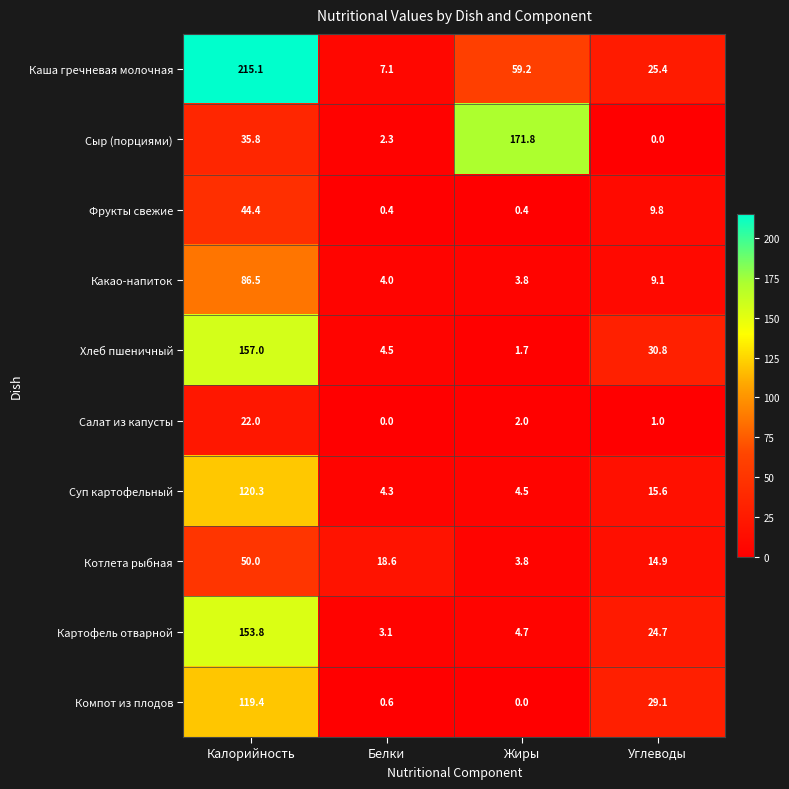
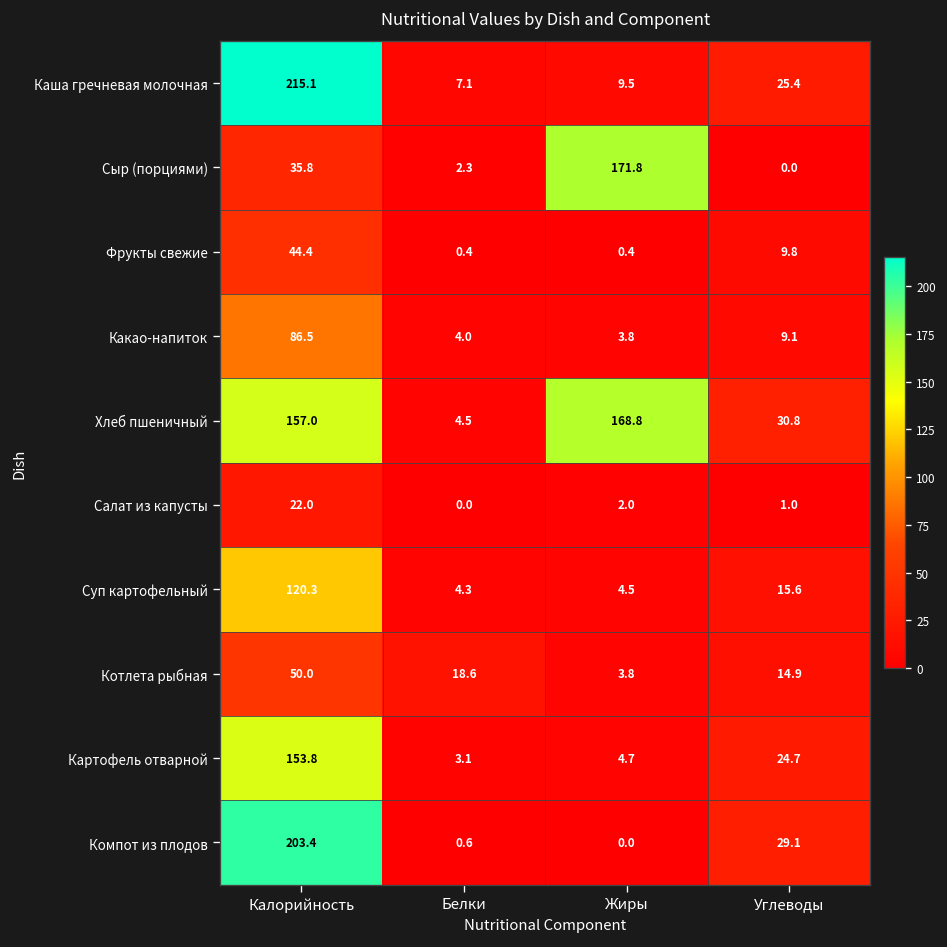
Каша гречневая молочная, Жиры: 59.2 -> 9.5
Хлеб пшеничный, Жиры: 1.7 -> 168.8
Компот из плодов, Калорийность: 119.4 -> 203.4
